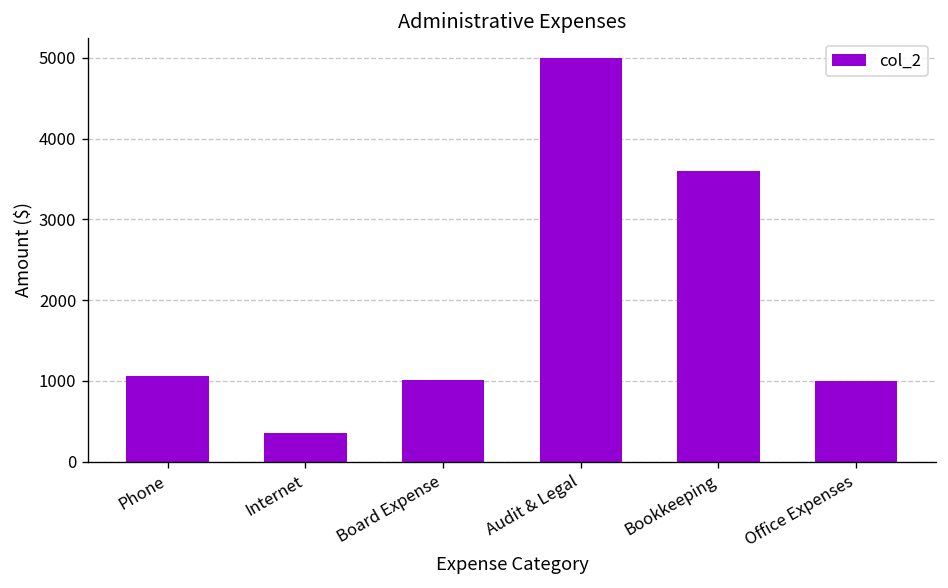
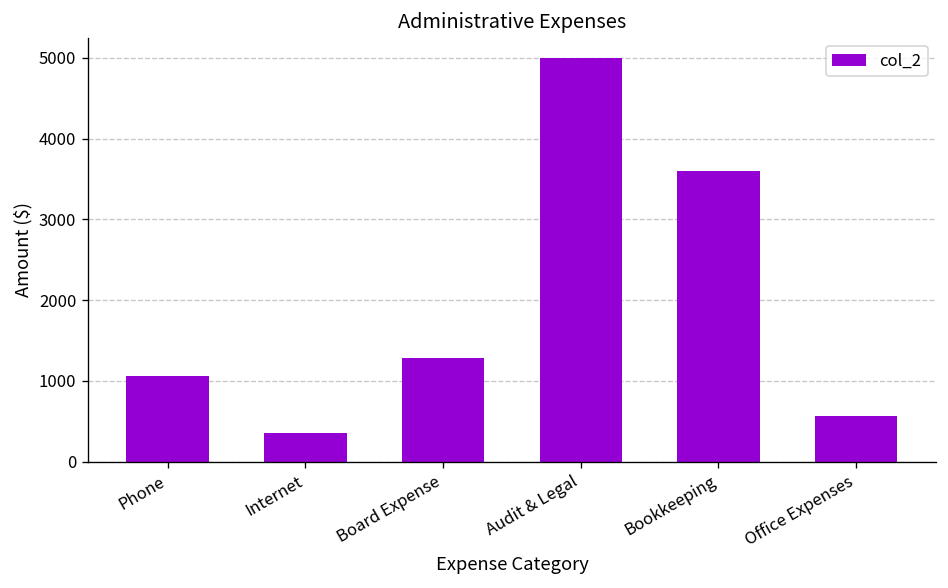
Board Expense: 1000 -> 1300
Office Expenses: 1000 -> 600
